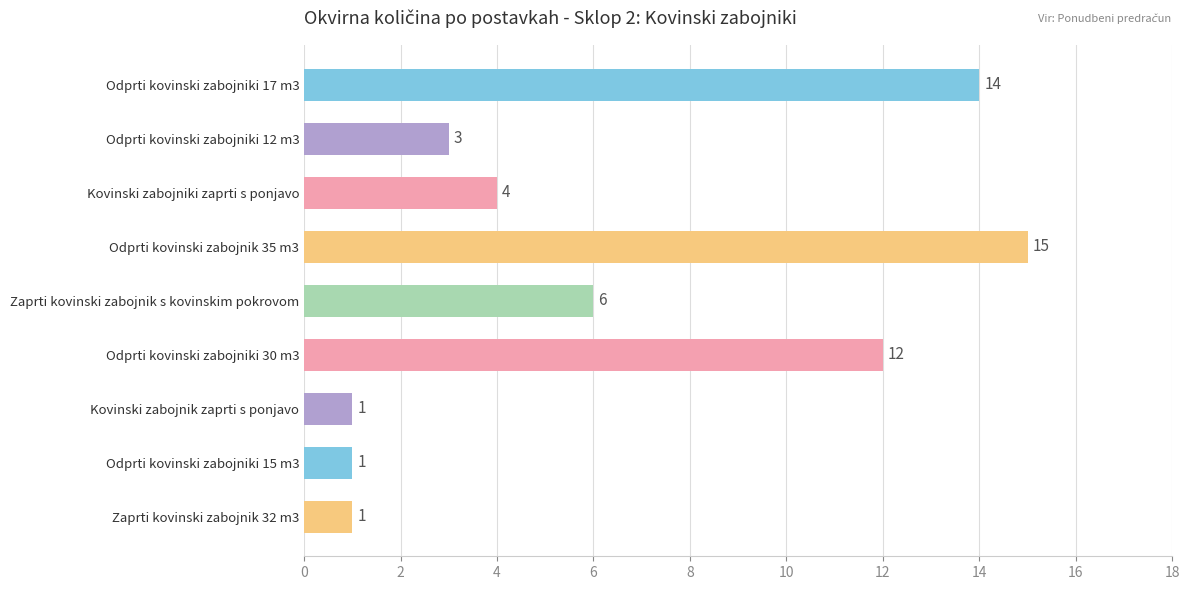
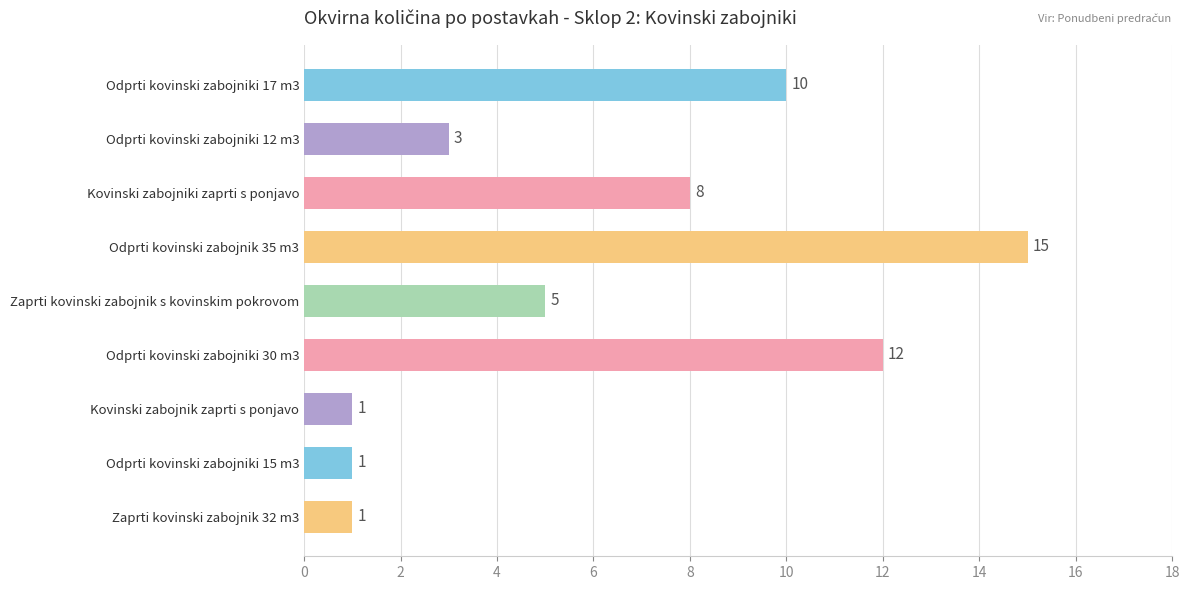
Odprti kovinski zabojniki 17 m3: 14 -> 10
Kovinski zabojniki zaprti s ponjavo: 4 -> 8
Zaprti kovinski zabojnik s kovinskim pokrovom: 6 -> 5
